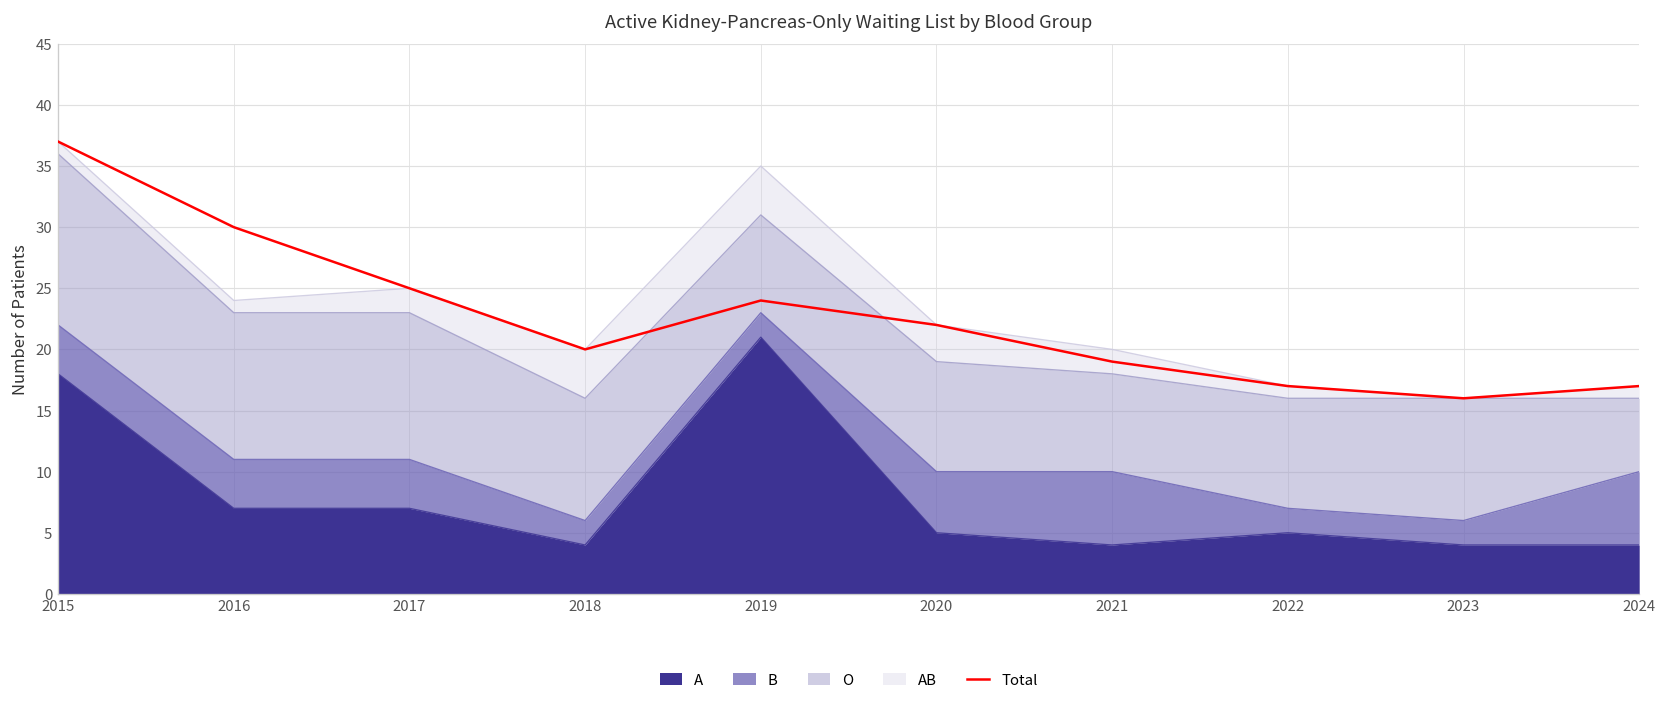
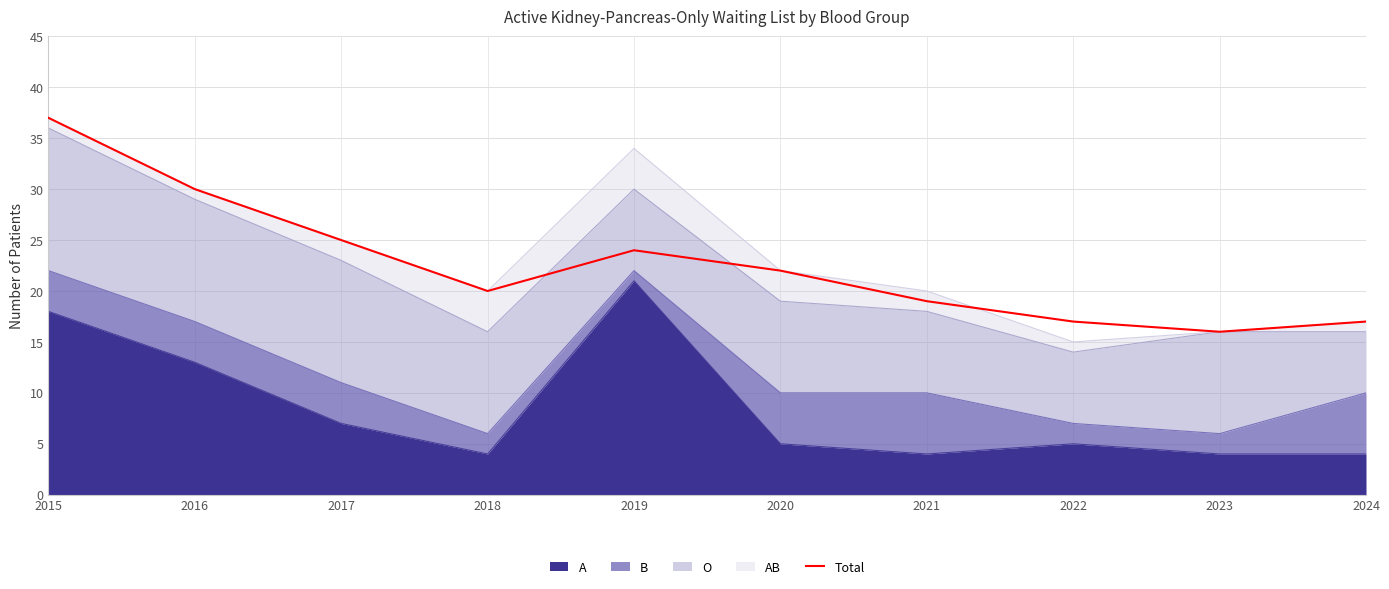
A, 2016: 7 -> 13
B, 2019: 2 -> 1
O, 2022: 9 -> 7
